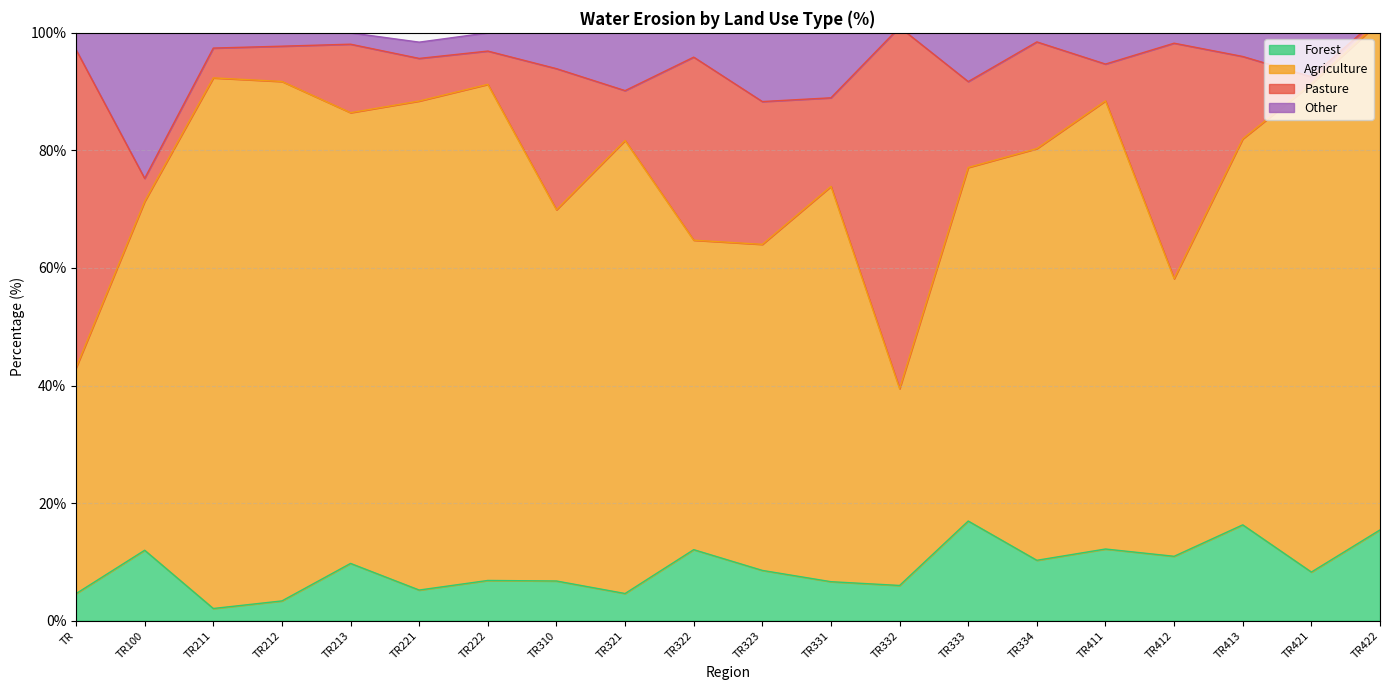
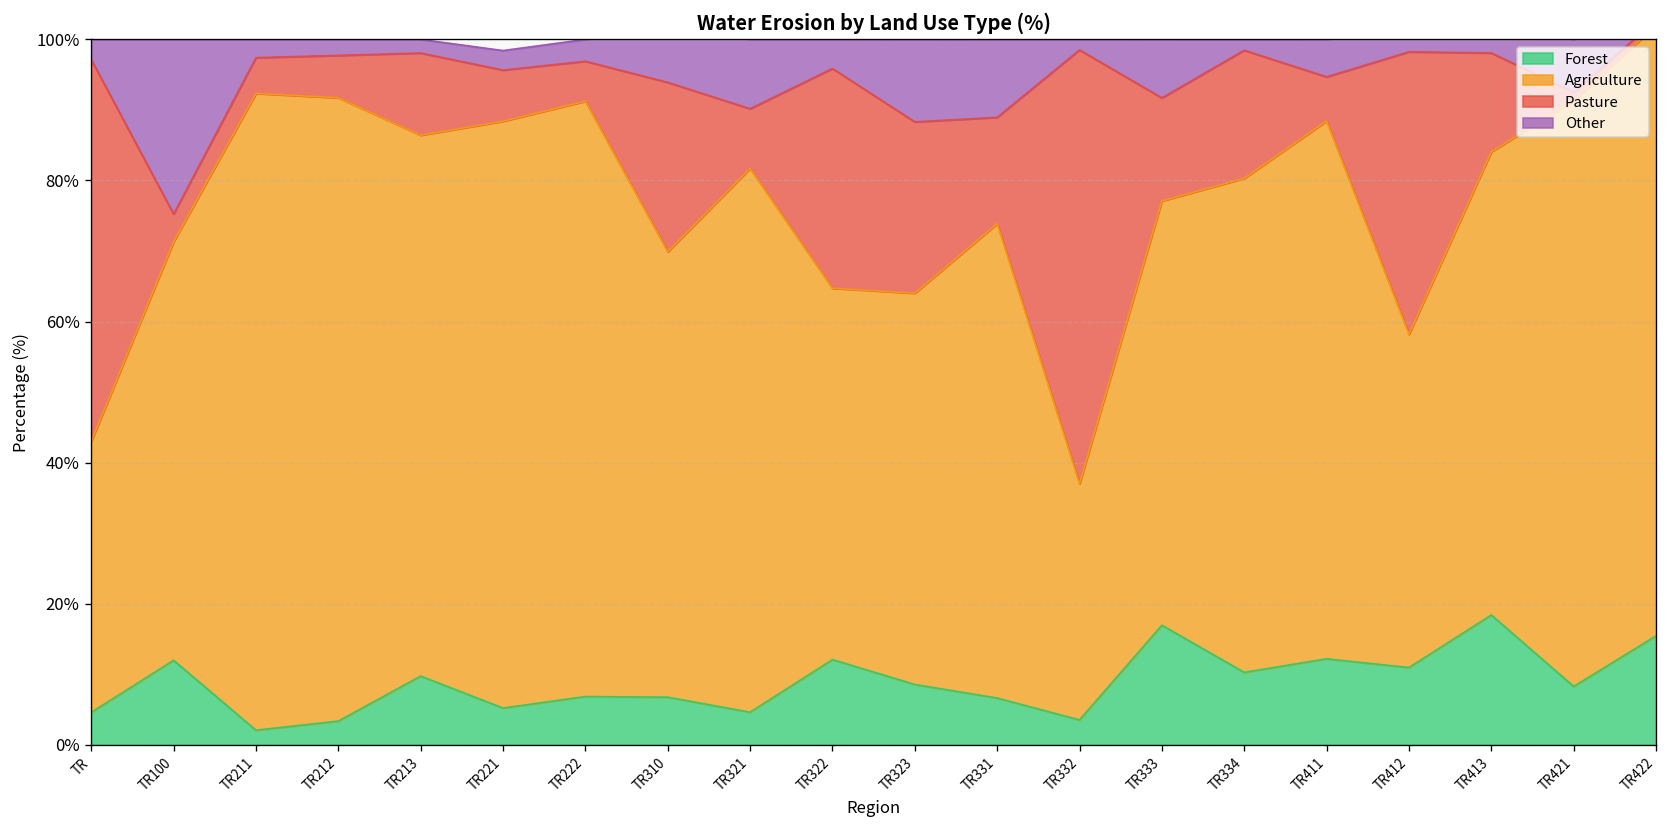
Forest, TR332: 6% -> 4%
Forest, TR413: 16% -> 18%
